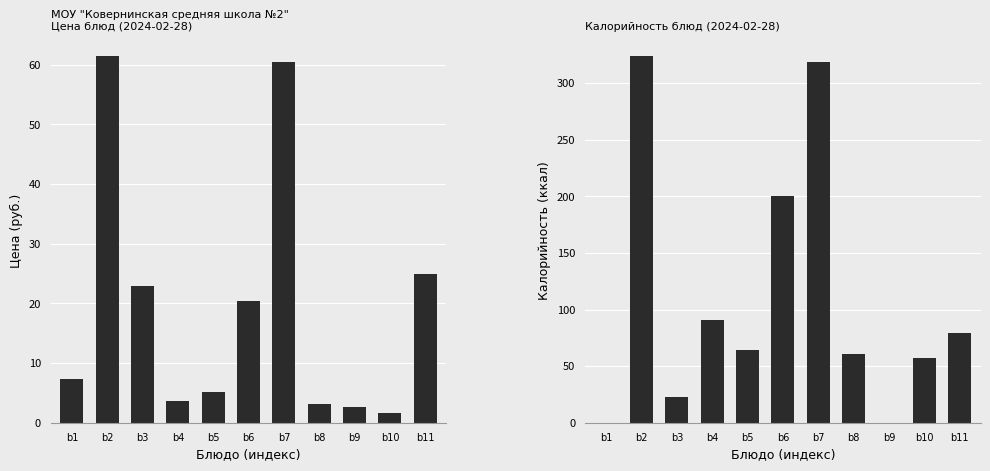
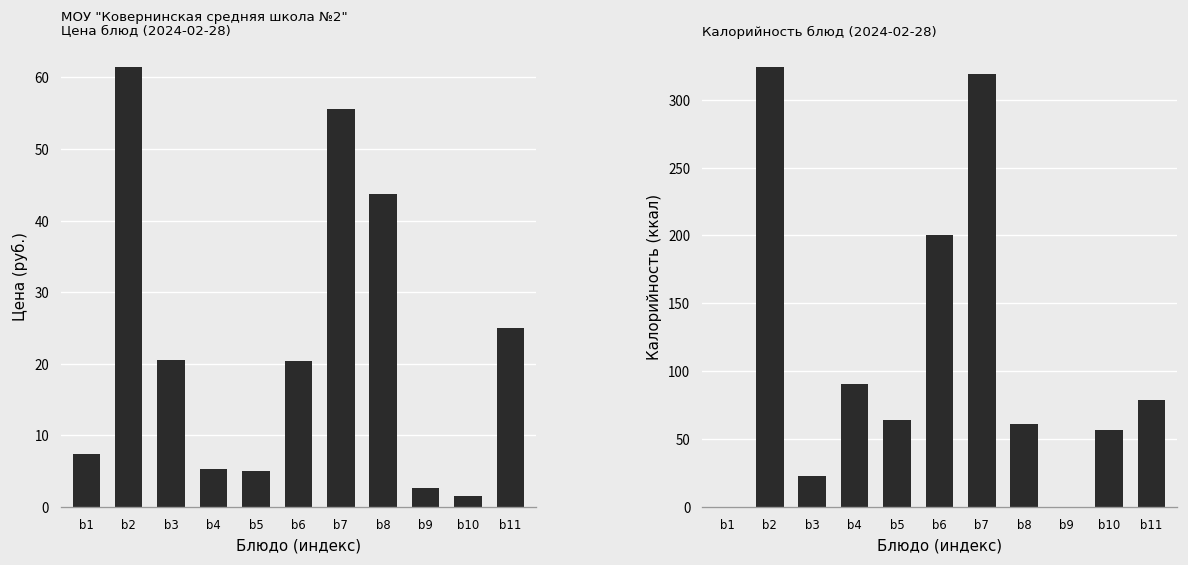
МОУ "Ковернинская средняя школа №2" Цена блюд (2024-02-28), b3: 23 -> 21
МОУ "Ковернинская средняя школа №2" Цена блюд (2024-02-28), b4: 4 -> 5
МОУ "Ковернинская средняя школа №2" Цена блюд (2024-02-28), b7: 60 -> 56
МОУ "Ковернинская средняя школа №2" Цена блюд (2024-02-28), b8: 3 -> 44
